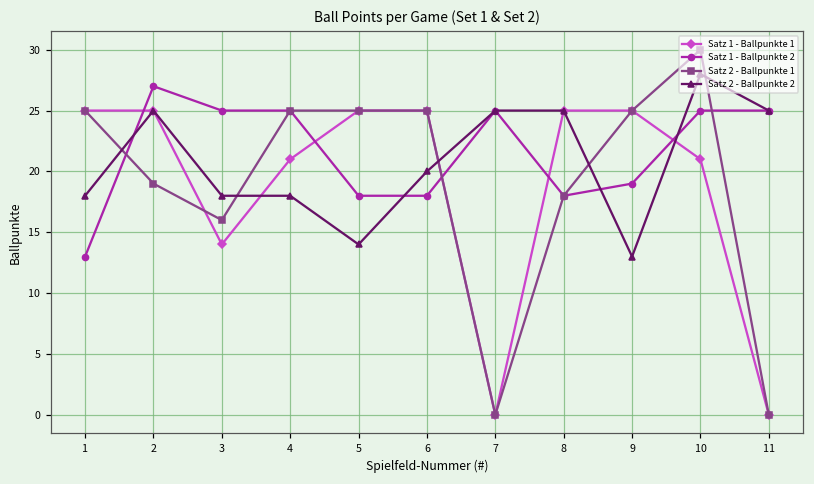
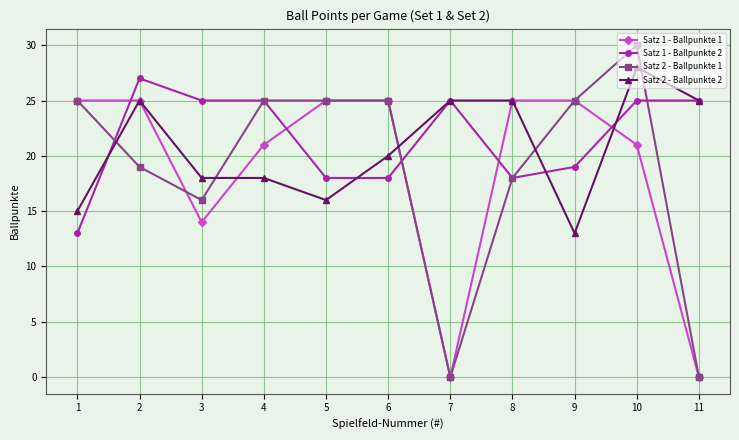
Satz 2 - Ballpunkte 2, 1: 18 -> 15
Satz 2 - Ballpunkte 2, 5: 14 -> 16
